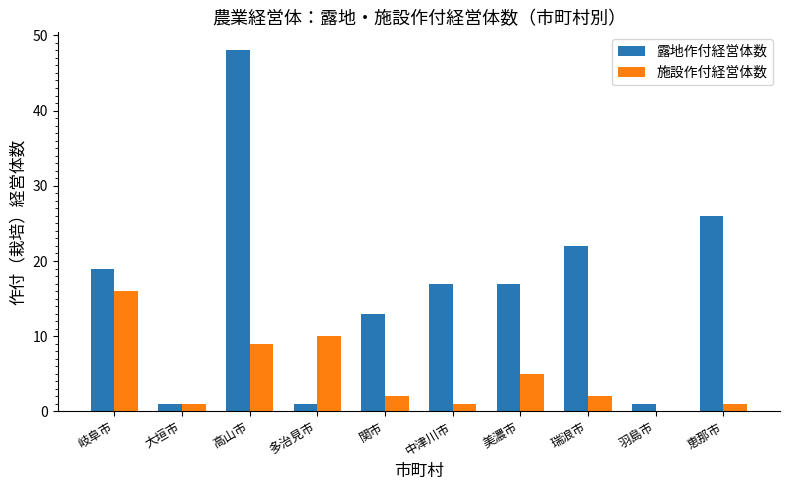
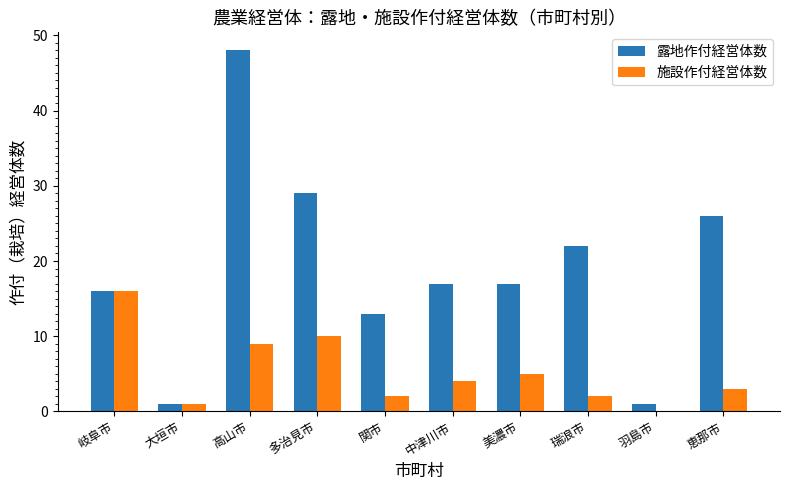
露地作付経営体数, 岐阜市: 19 -> 16
露地作付経営体数, 多治見市: 1 -> 29
施設作付経営体数, 中津川市: 1 -> 4
施設作付経営体数, 恵那市: 1 -> 3
